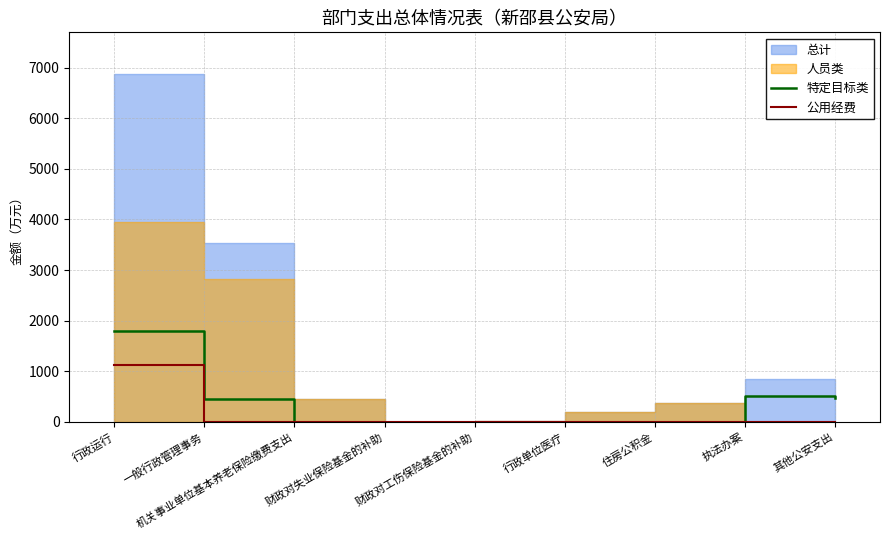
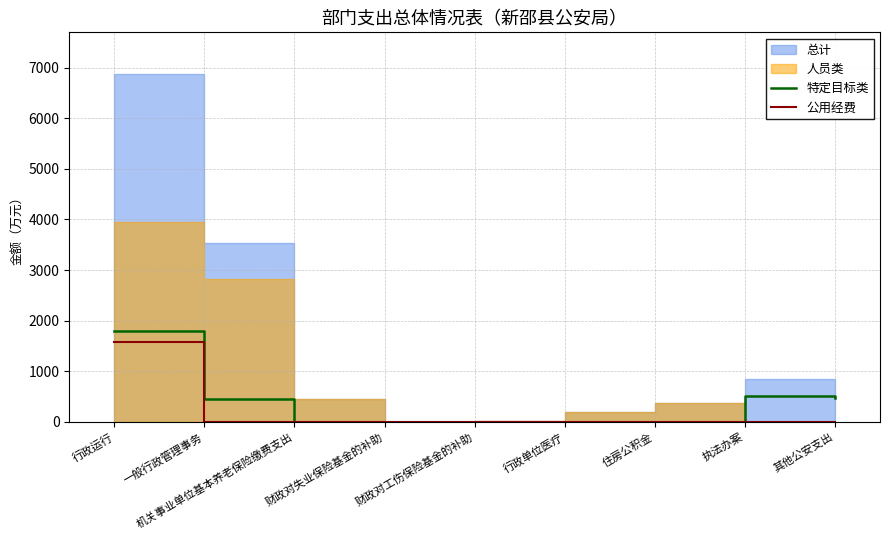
公用经费, 行政运行: 1100 -> 1600
